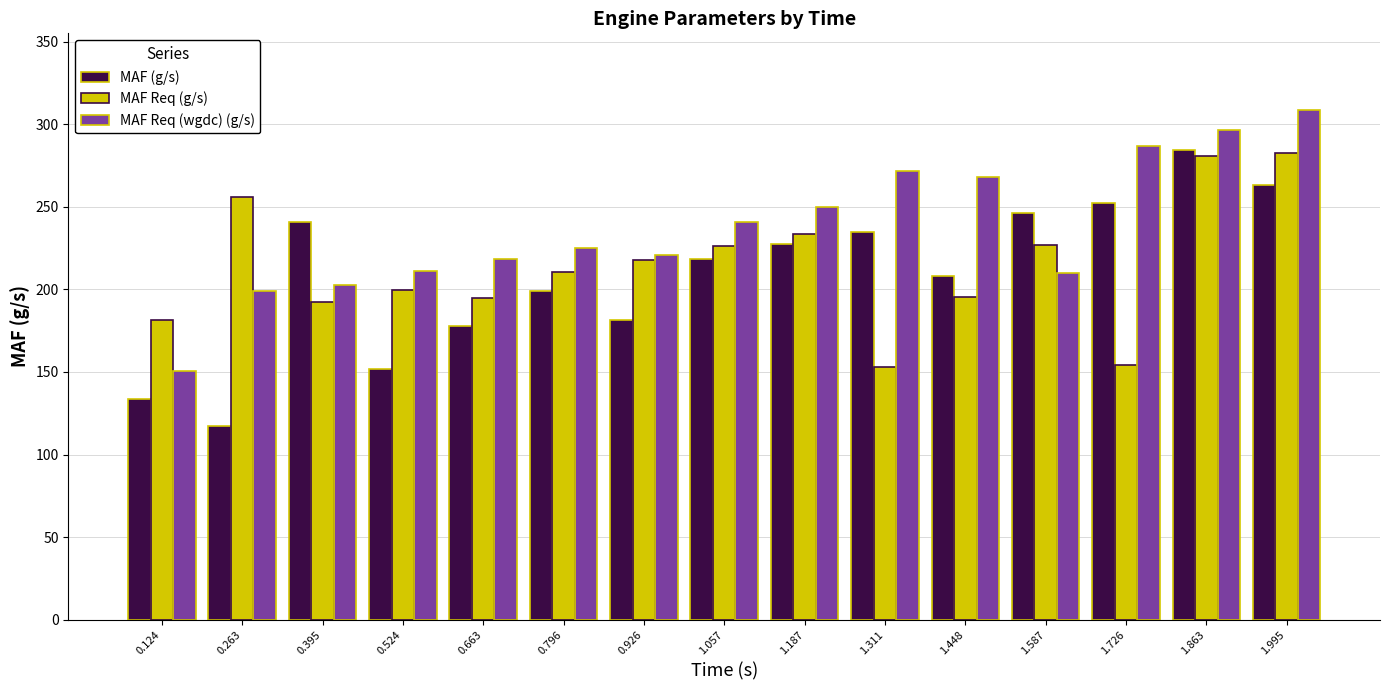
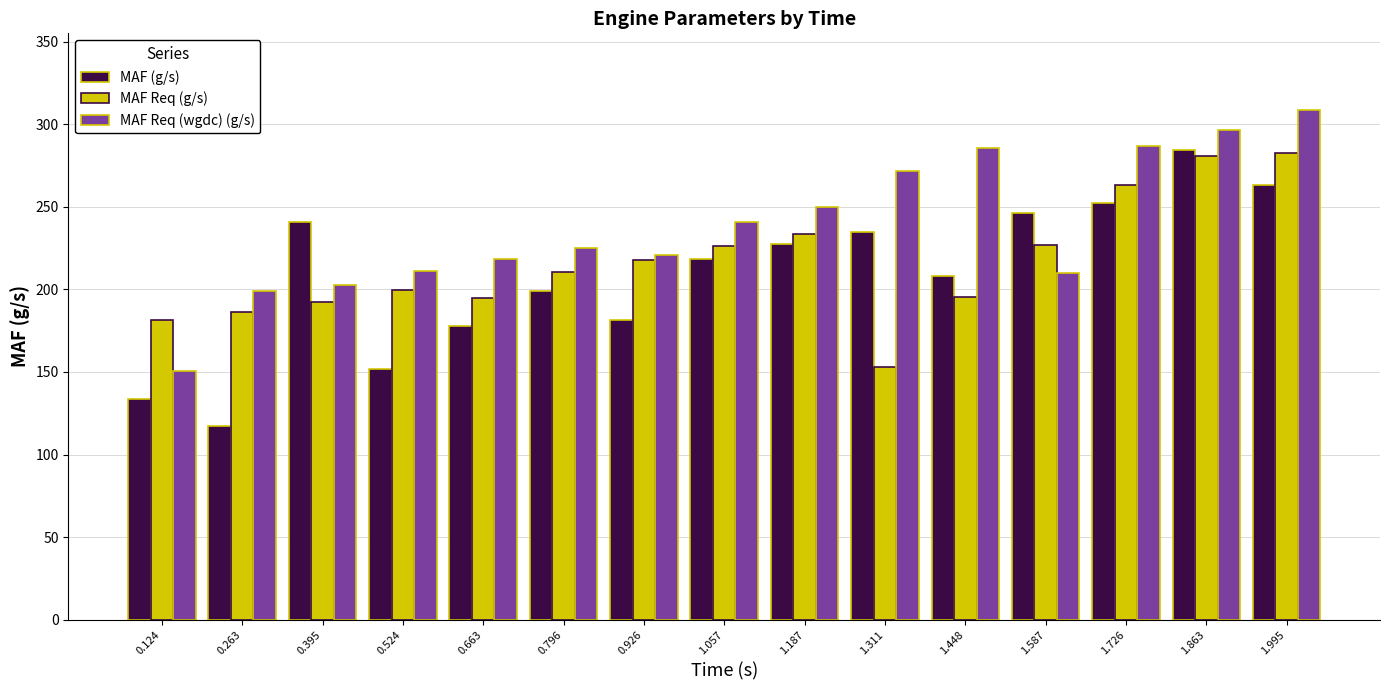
MAF Req (g/s), 0.263: 256 -> 186
MAF Req (wgdc) (g/s), 1.448: 268 -> 285
MAF Req (g/s), 1.726: 155 -> 263
